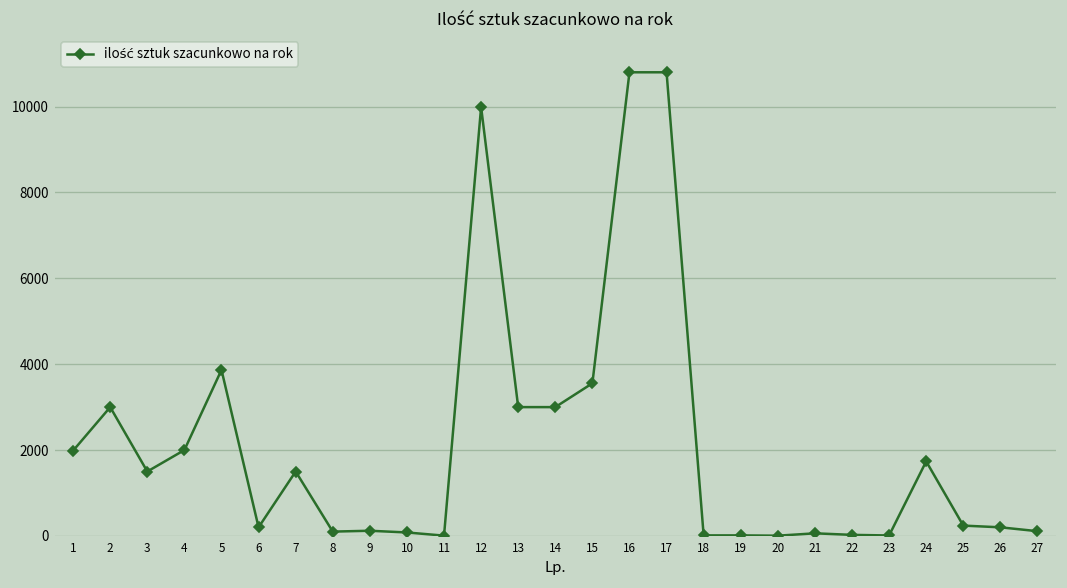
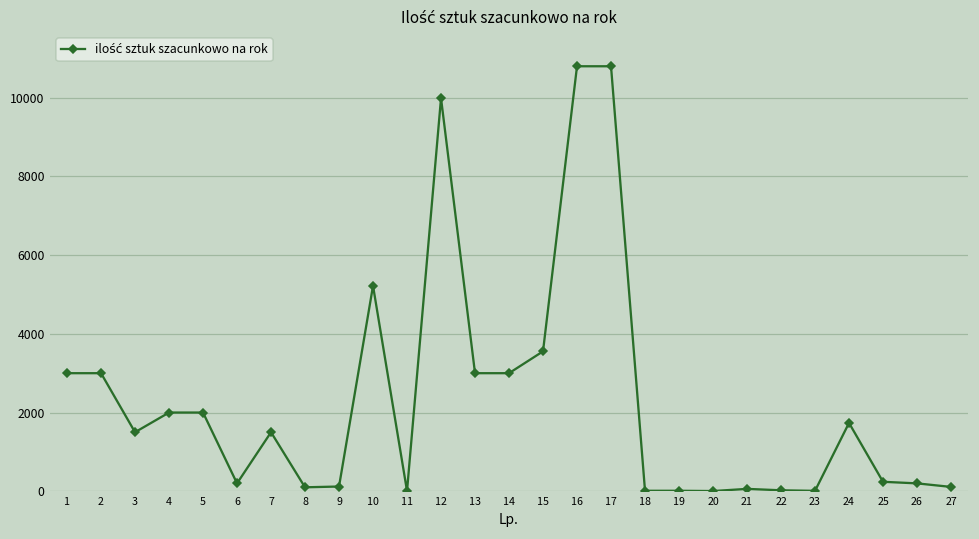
1: 2000 -> 3000
5: 3900 -> 2000
10: 100 -> 5200
